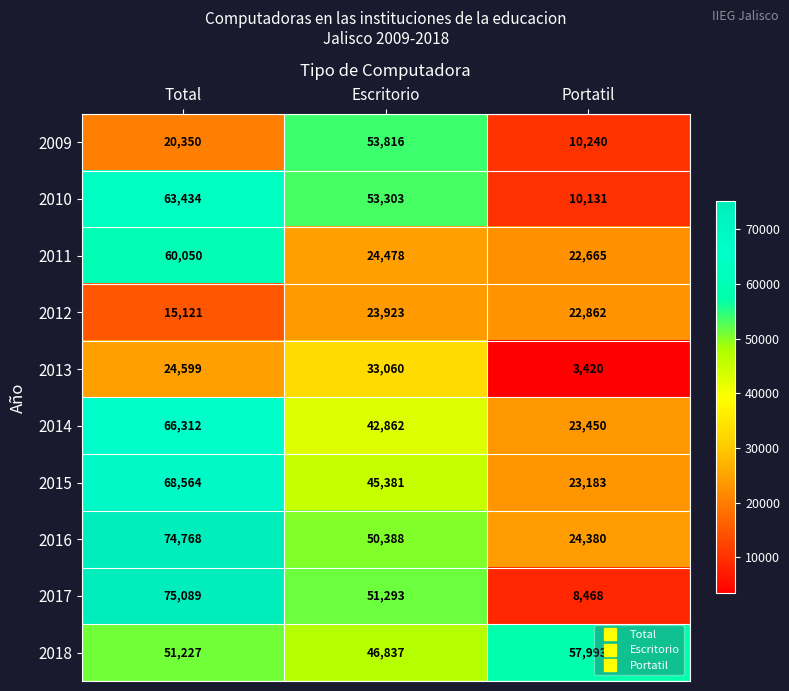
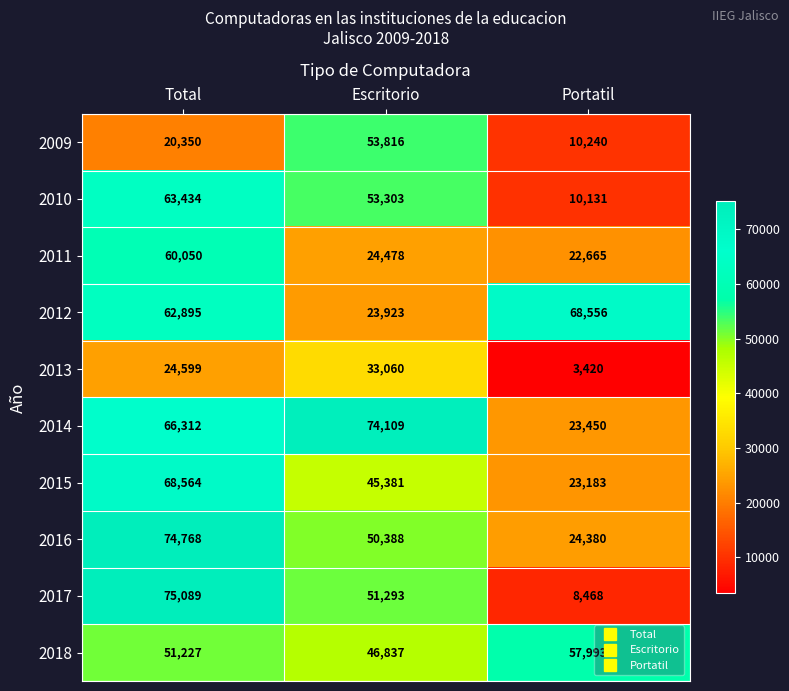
2012, Total: 15,121 -> 62,895
2012, Portatil: 22,862 -> 68,556
2014, Escritorio: 42,862 -> 74,109
